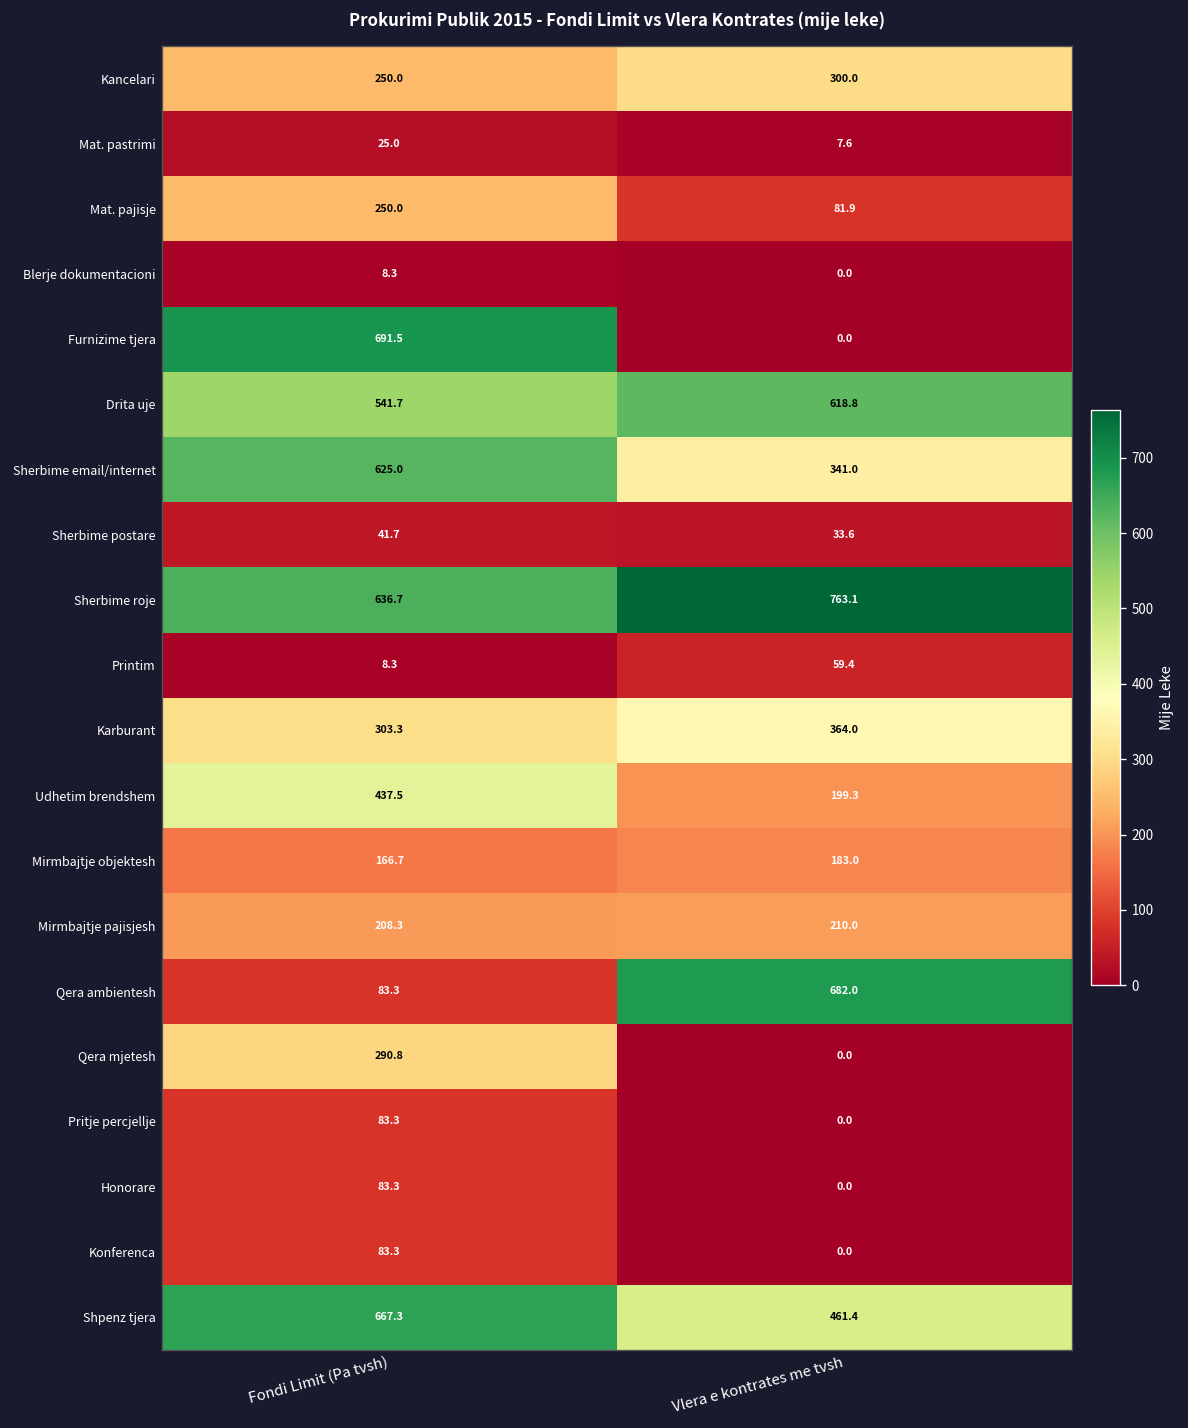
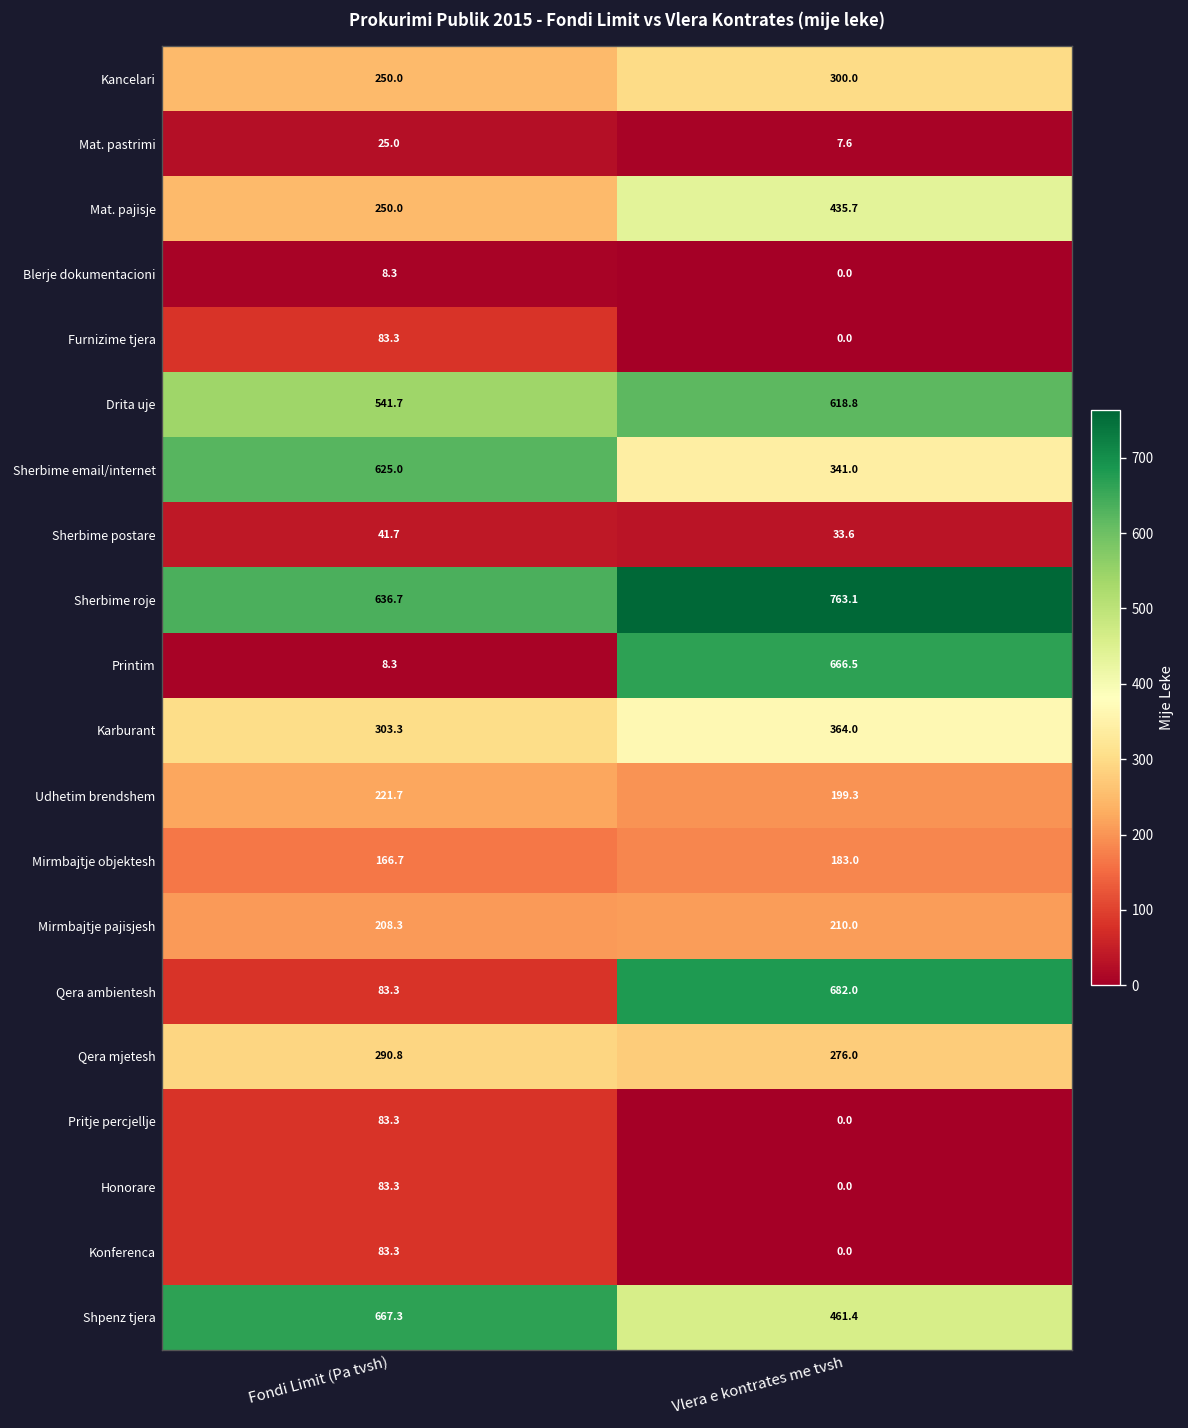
Mat. pajisje, Vlera e kontrates me tvsh: 81.9 -> 435.7
Furnizime tjera, Fondi Limit (Pa tvsh): 691.5 -> 83.3
Printim, Vlera e kontrates me tvsh: 59.4 -> 666.5
Udhetim brendshem, Fondi Limit (Pa tvsh): 437.5 -> 221.7
Qera mjetesh, Vlera e kontrates me tvsh: 0.0 -> 276.0
